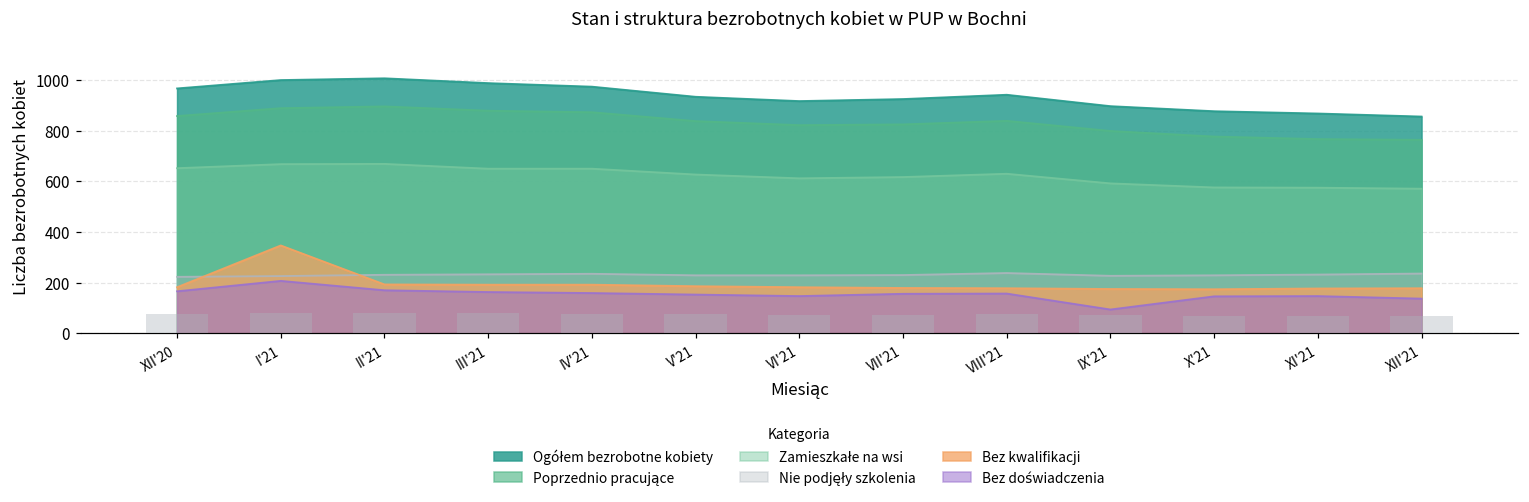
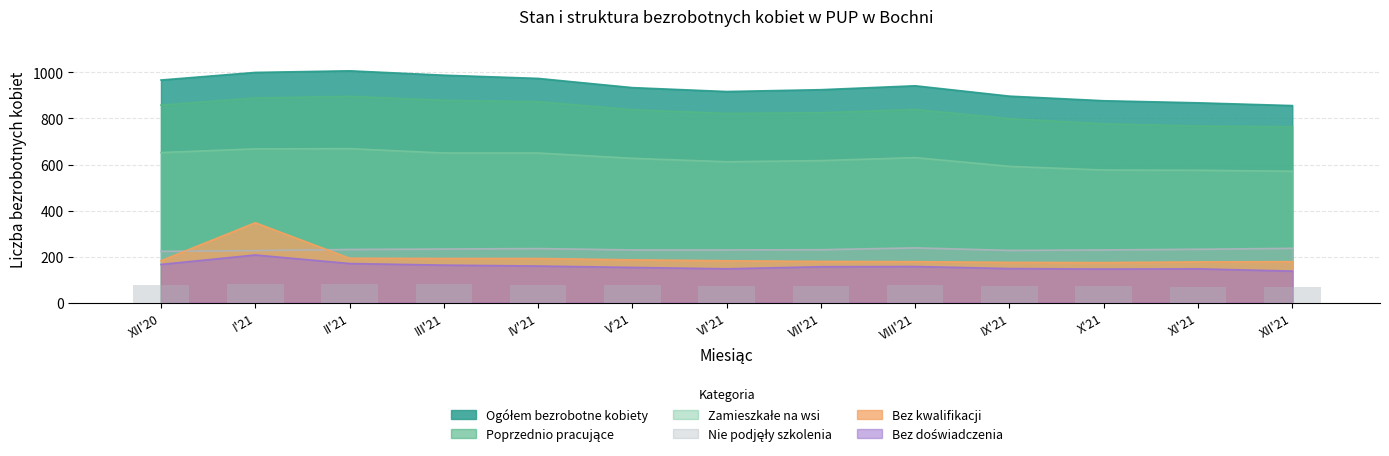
Bez doświadczenia, IX'21: 90 -> 150
